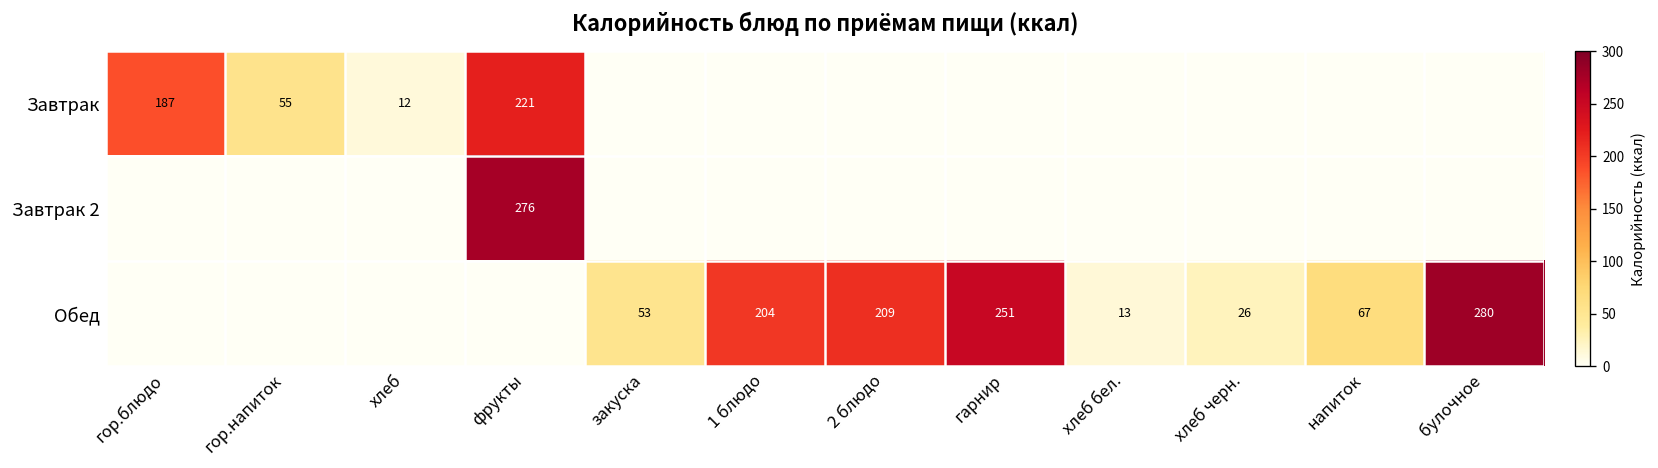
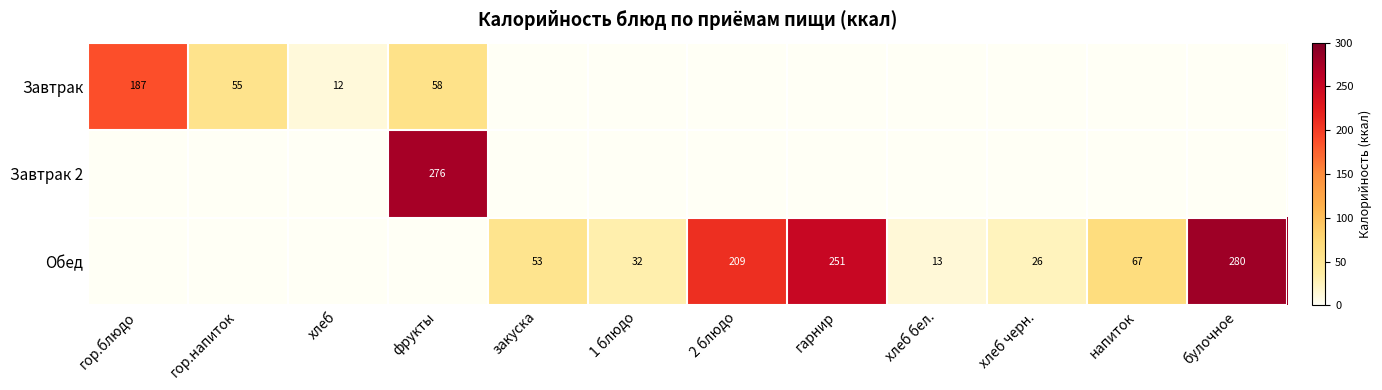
Завтрак, фрукты: 221 -> 58
Обед, 1 блюдо: 204 -> 32
